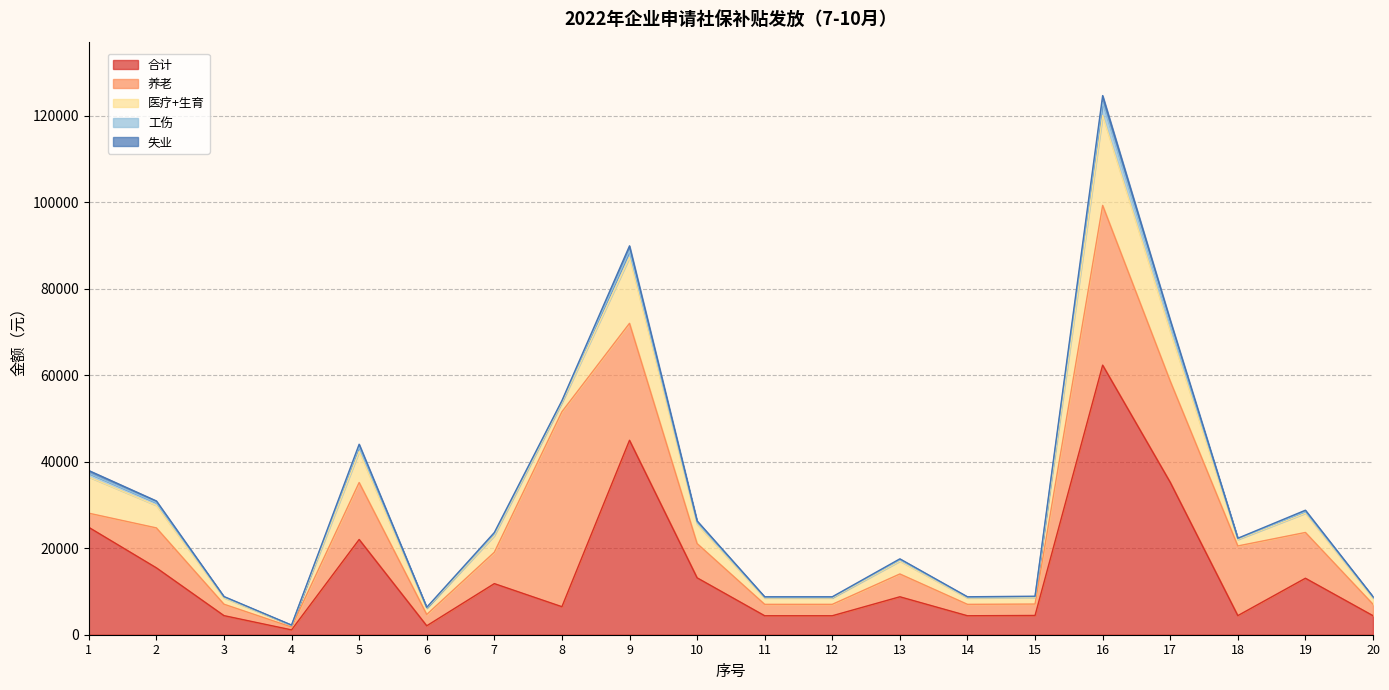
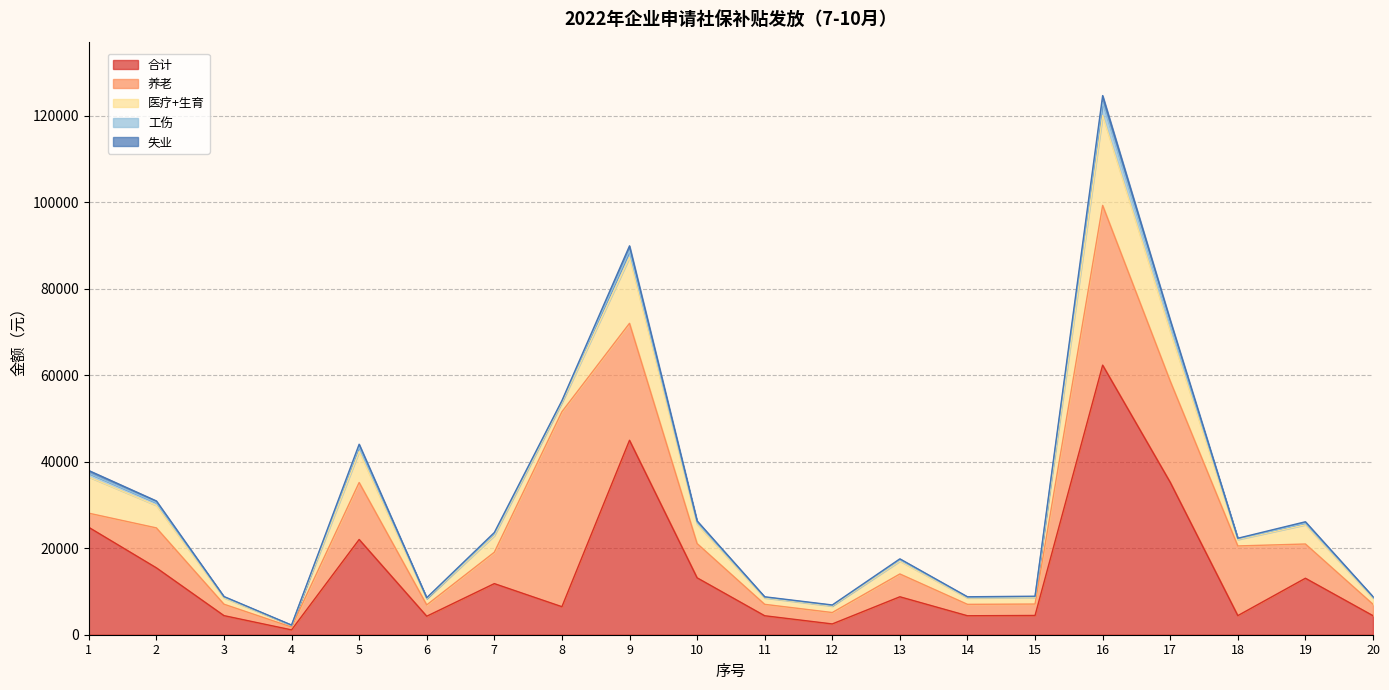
合计, 6: 2000 -> 4000
合计, 12: 4000 -> 2000
养老, 19: 11000 -> 8000
